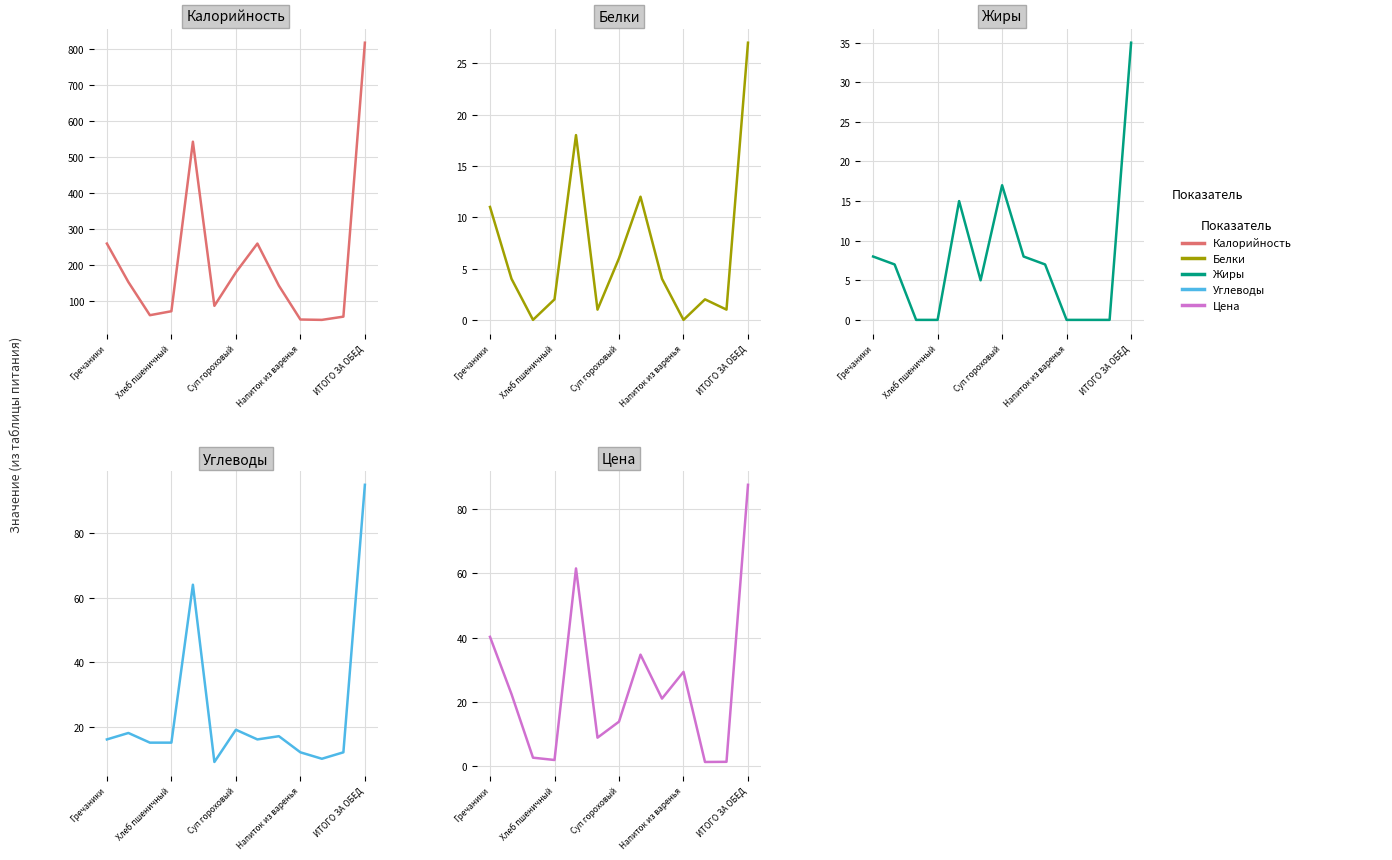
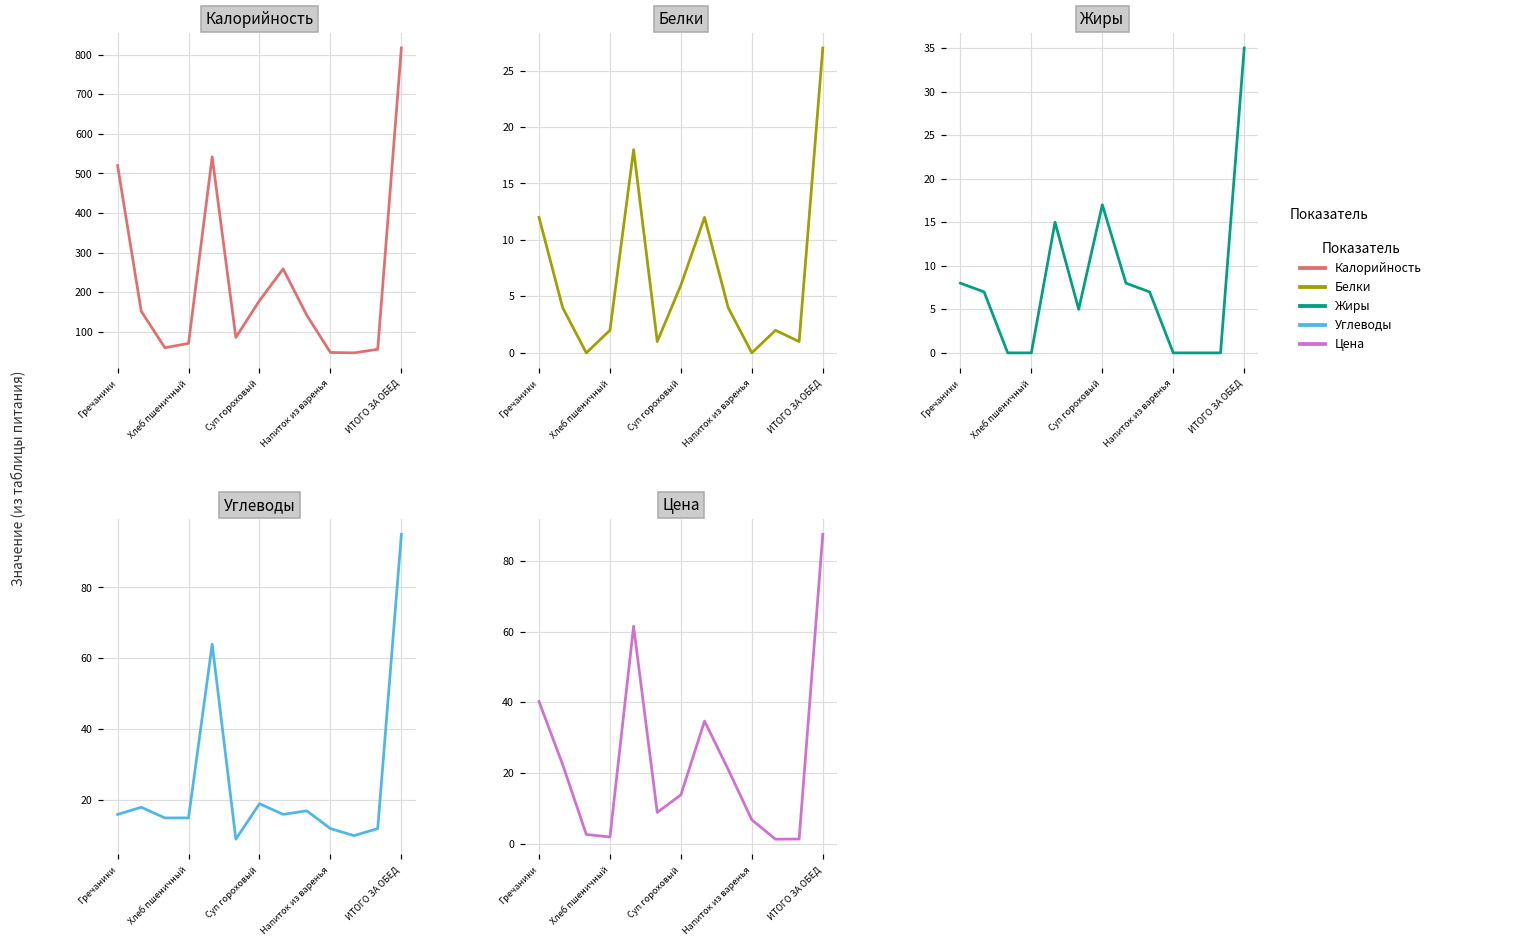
Калорийность, Гречаники: 260 -> 520
Белки, Гречаники: 11 -> 12
Цена, Напиток из варенья: 29 -> 7
